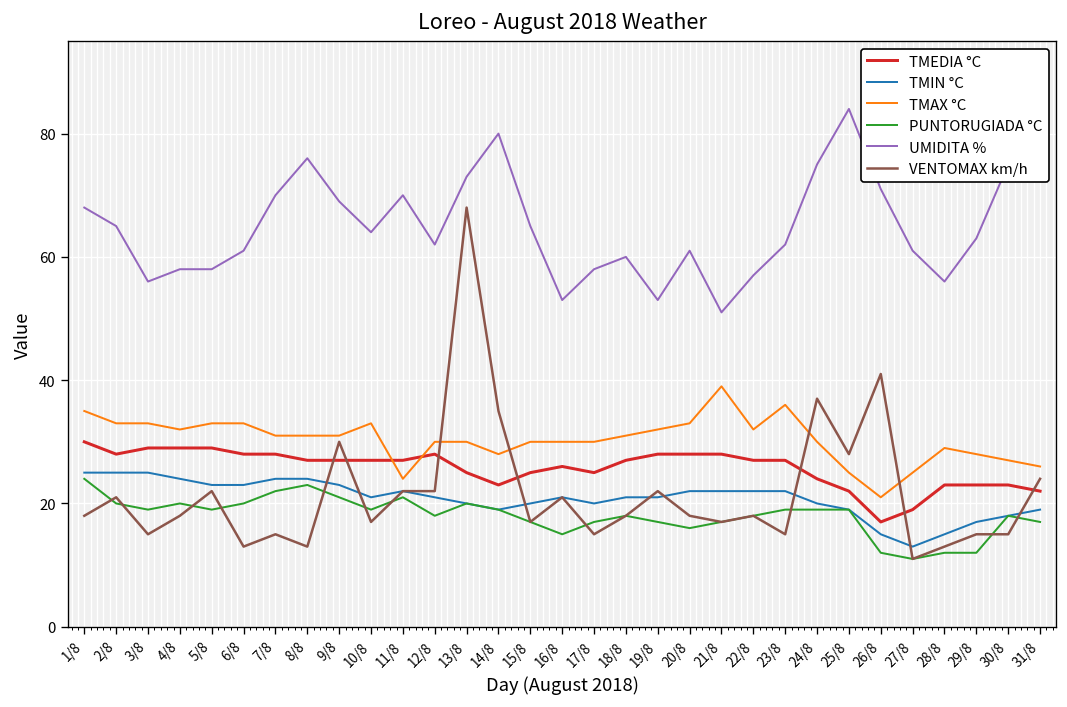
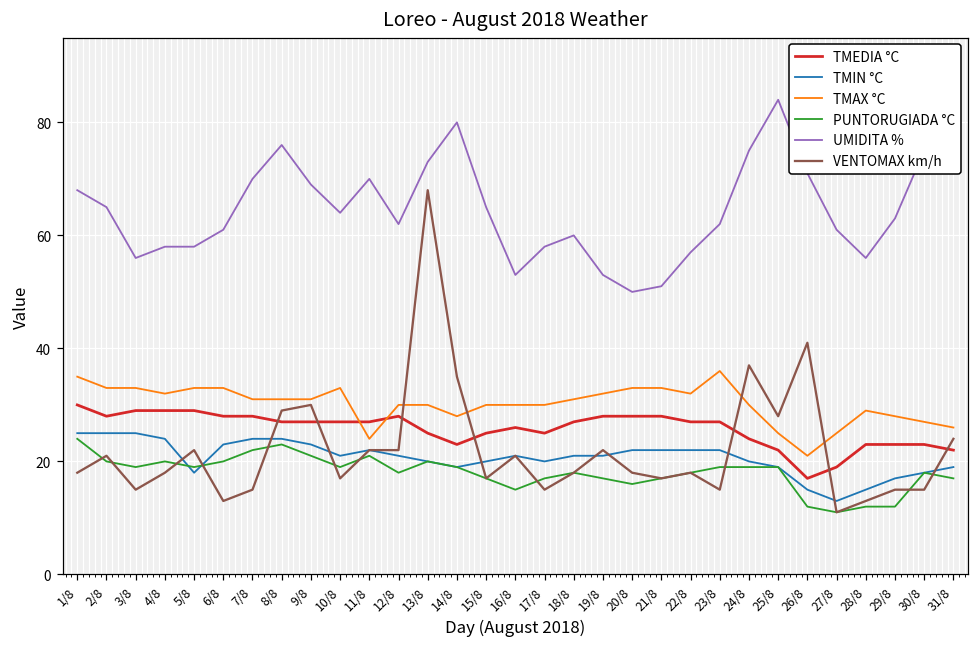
TMIN °C, 5/8: 23 -> 18
VENTOMAX km/h, 8/8: 13 -> 29
UMIDITA %, 20/8: 61 -> 50
TMAX °C, 21/8: 39 -> 33
